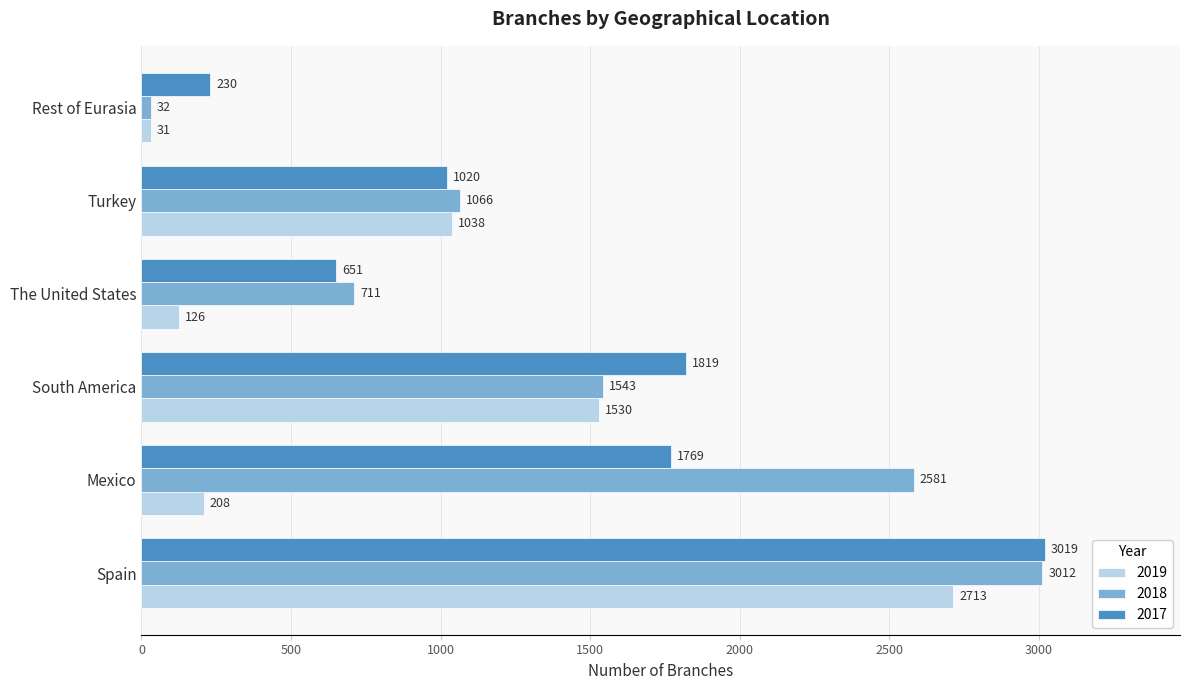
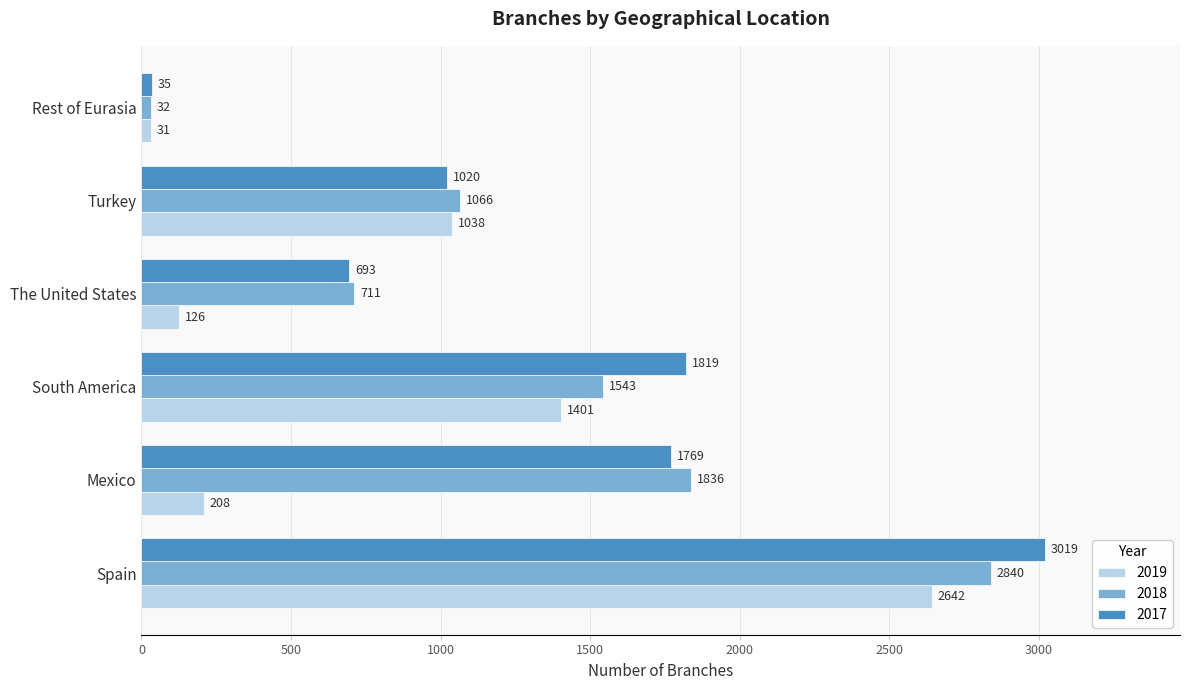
2017, Rest of Eurasia: 230 -> 35
2017, The United States: 651 -> 693
2019, South America: 1530 -> 1401
2018, Mexico: 2581 -> 1836
2018, Spain: 3012 -> 2840
2019, Spain: 2713 -> 2642
